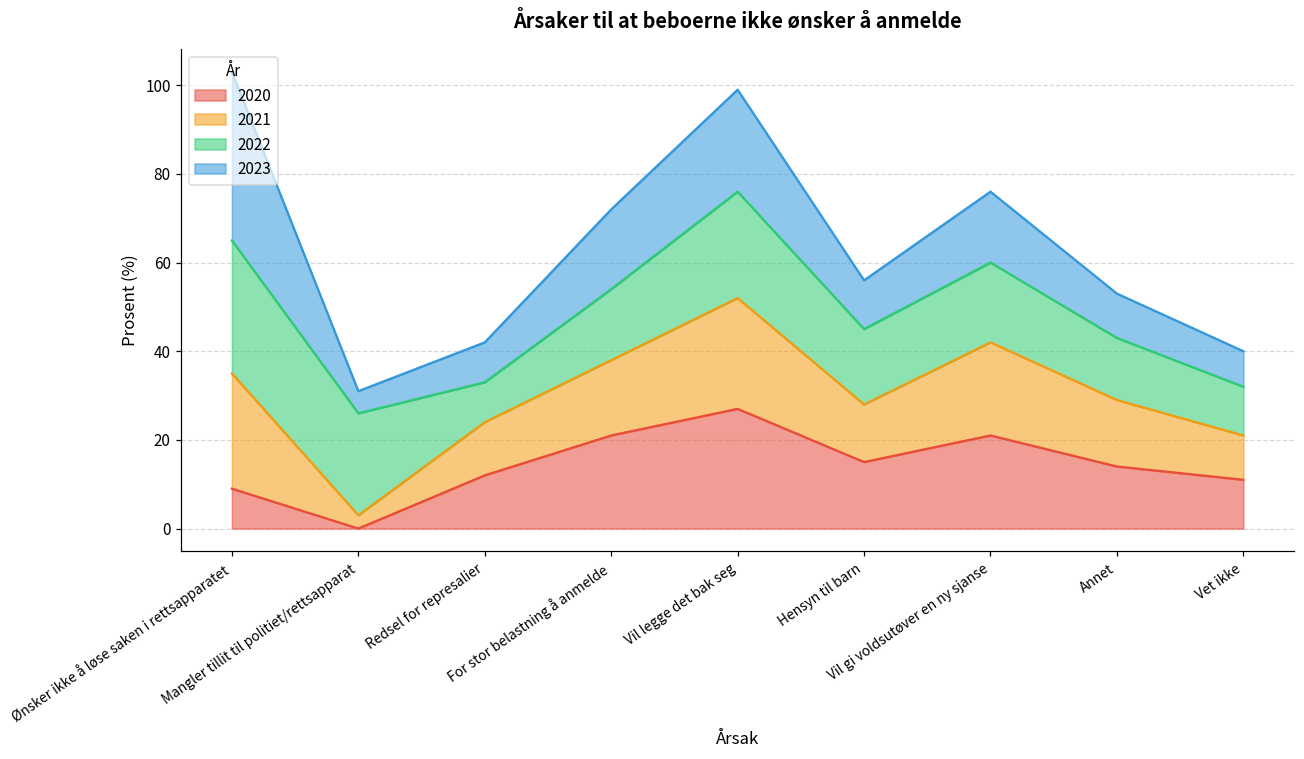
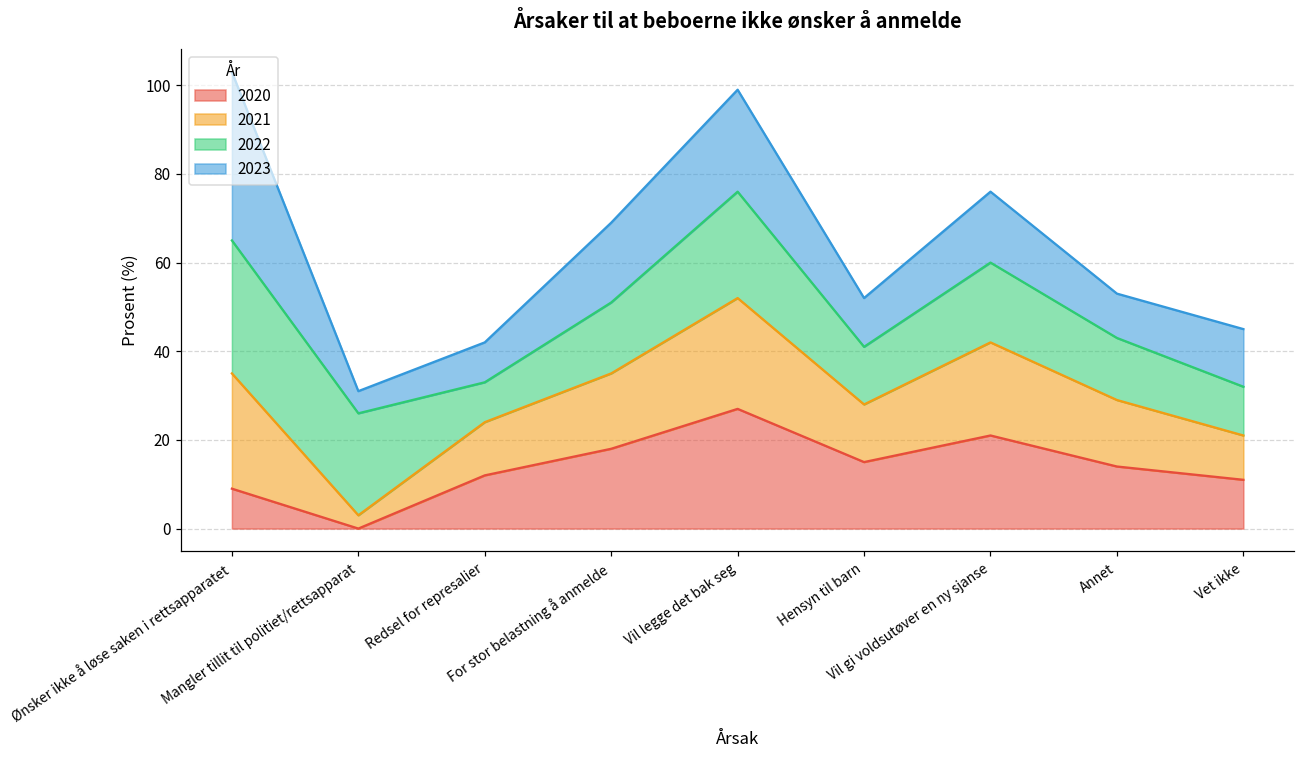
2020, For stor belastning å anmelde: 21 -> 18
2022, Hensyn til barn: 17 -> 13
2023, Vet ikke: 8 -> 13
